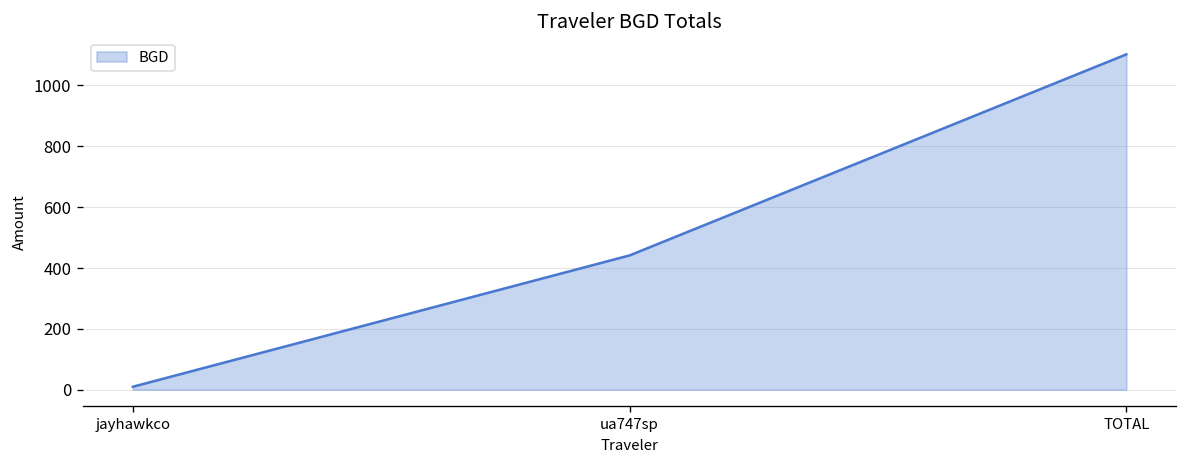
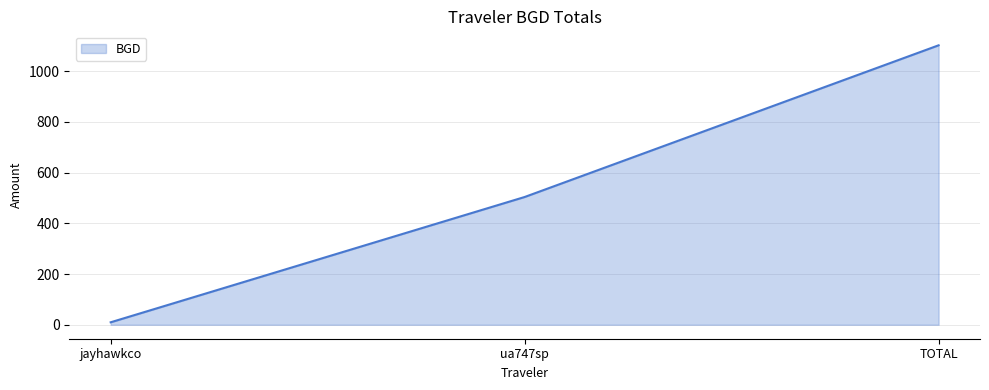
ua747sp: 440 -> 500
